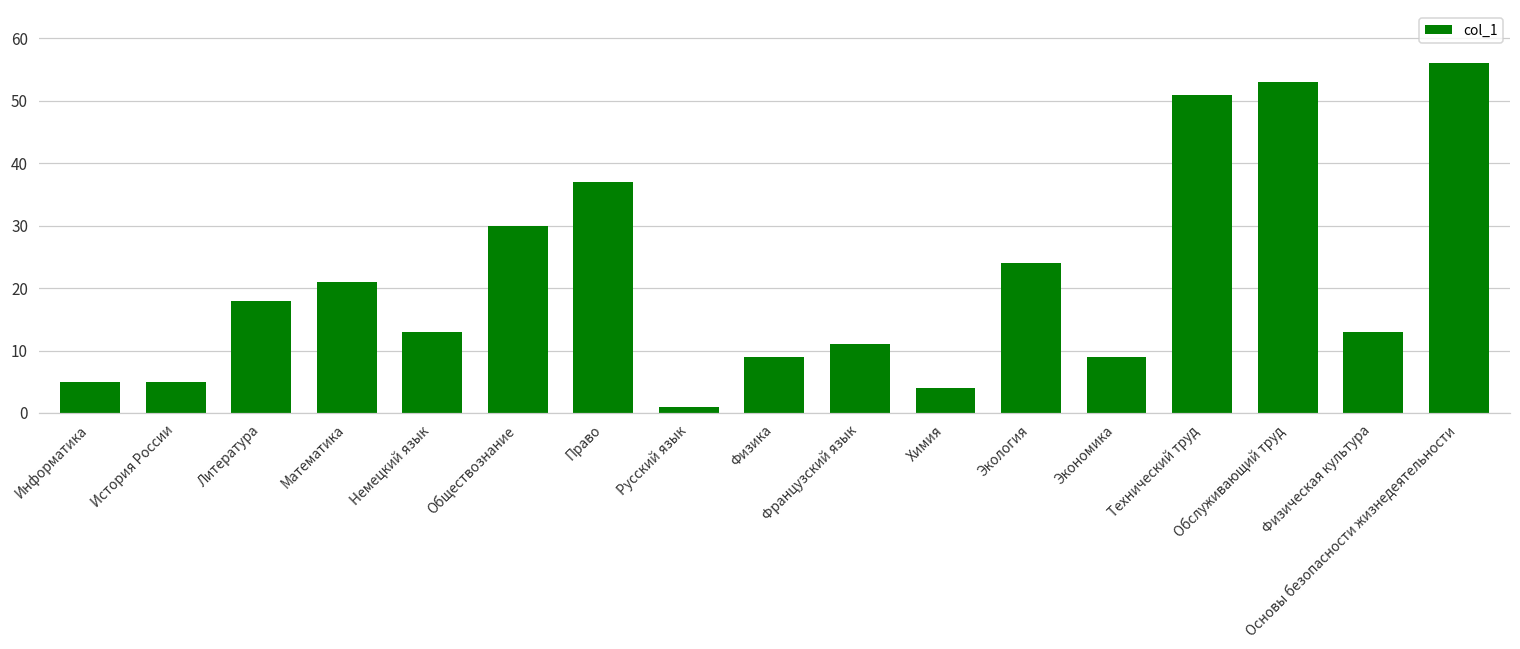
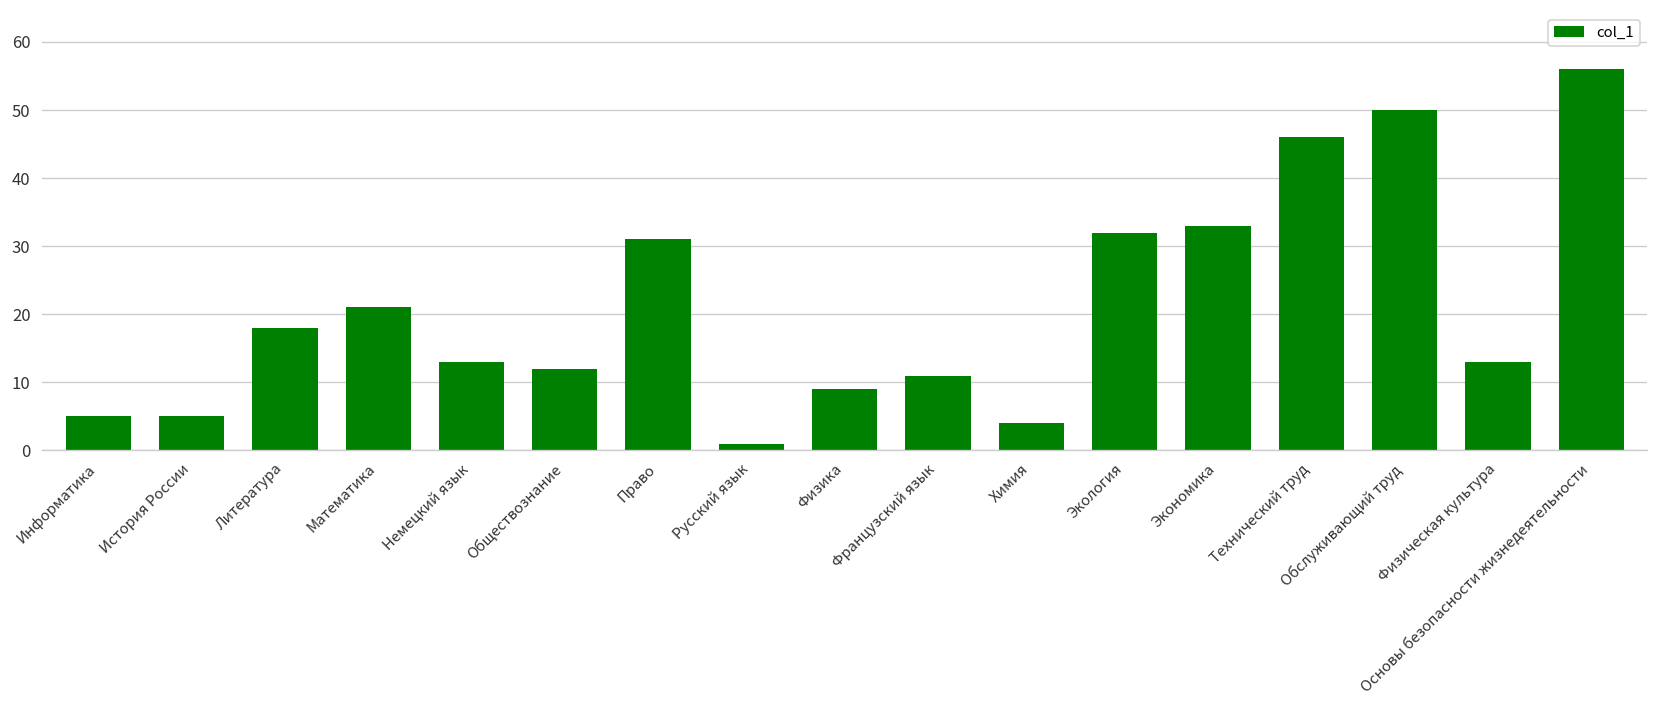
Обществознание: 30 -> 12
Право: 37 -> 31
Экология: 24 -> 32
Экономика: 9 -> 33
Технический труд: 51 -> 46
Обслуживающий труд: 53 -> 50
